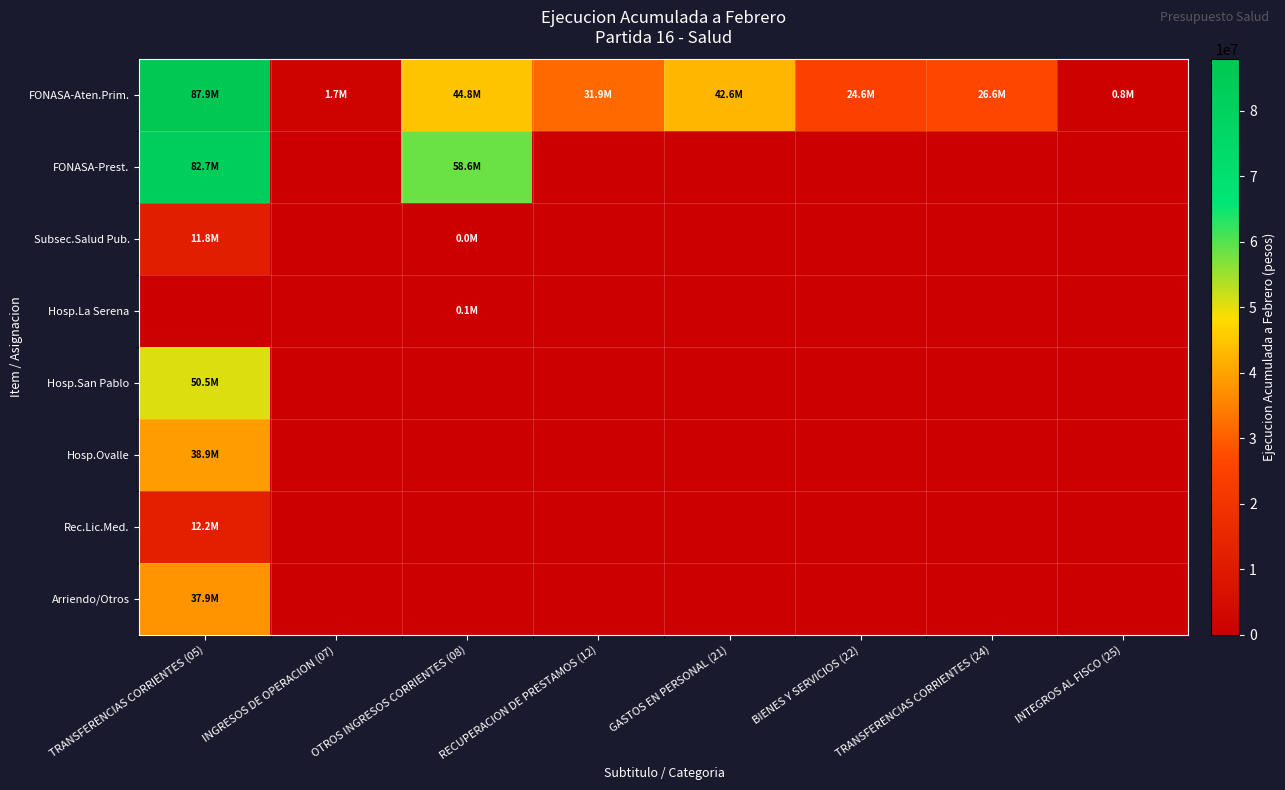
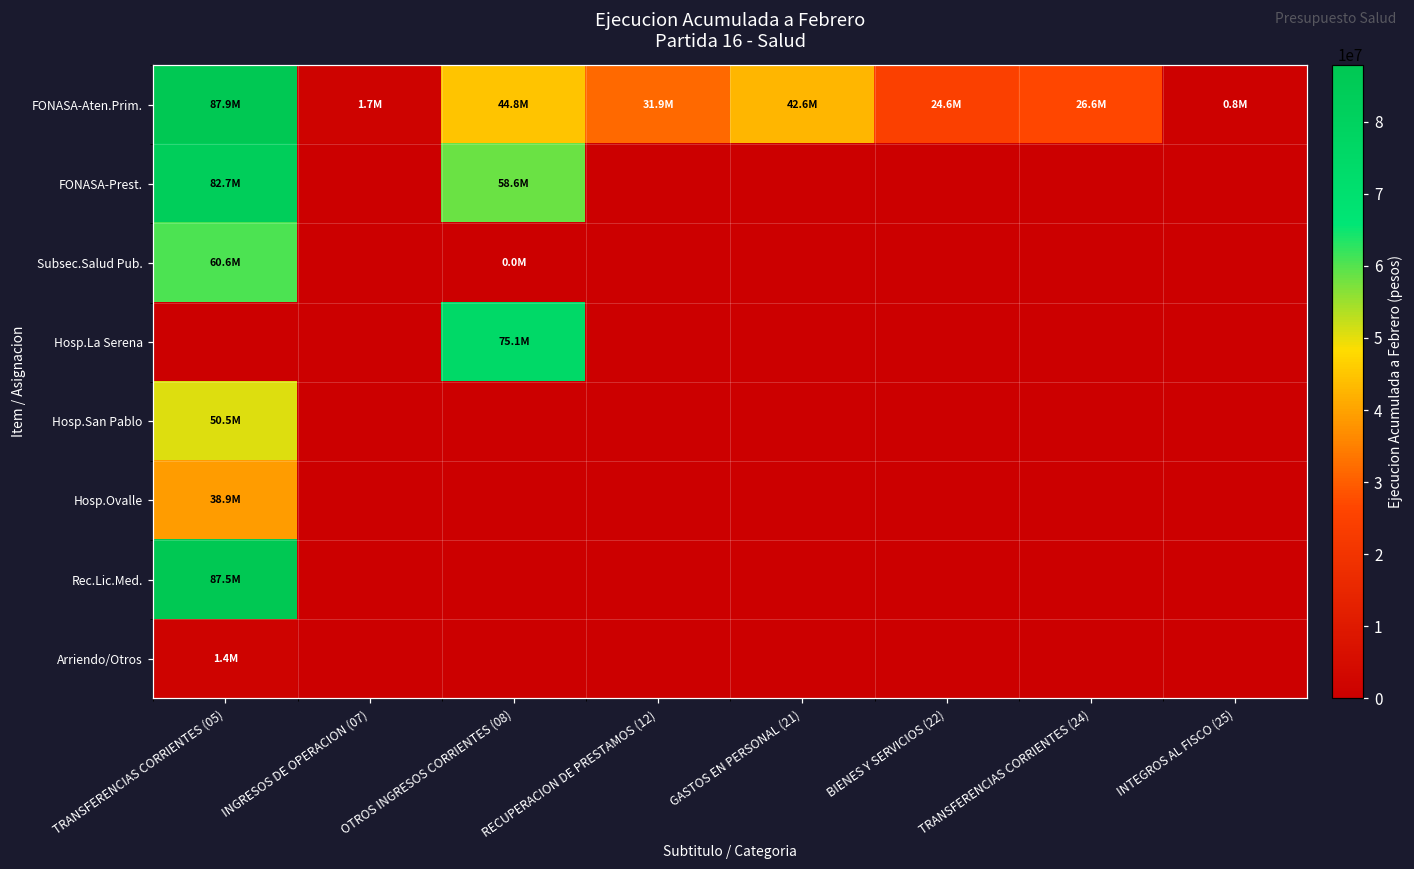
Subsec.Salud Pub., TRANSFERENCIAS CORRIENTES (05): 11.8M -> 60.6M
Hosp.La Serena, OTROS INGRESOS CORRIENTES (08): 0.1M -> 75.1M
Rec.Lic.Med., TRANSFERENCIAS CORRIENTES (05): 12.2M -> 87.5M
Arriendo/Otros, TRANSFERENCIAS CORRIENTES (05): 37.9M -> 1.4M
